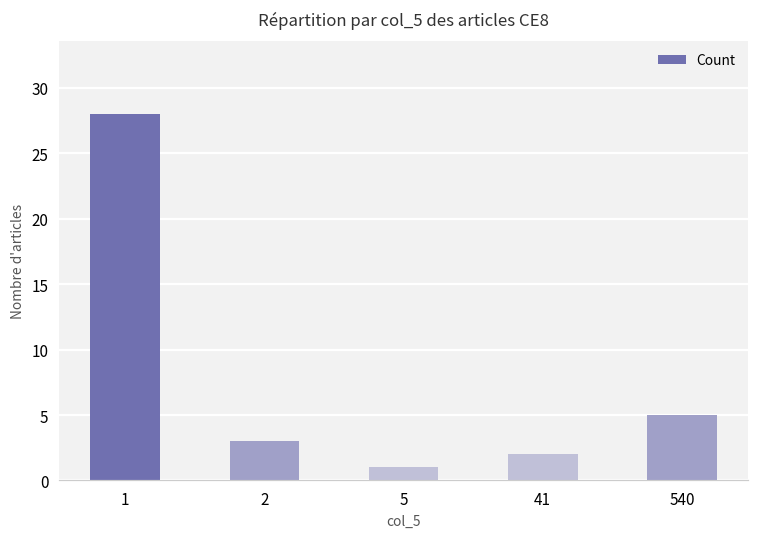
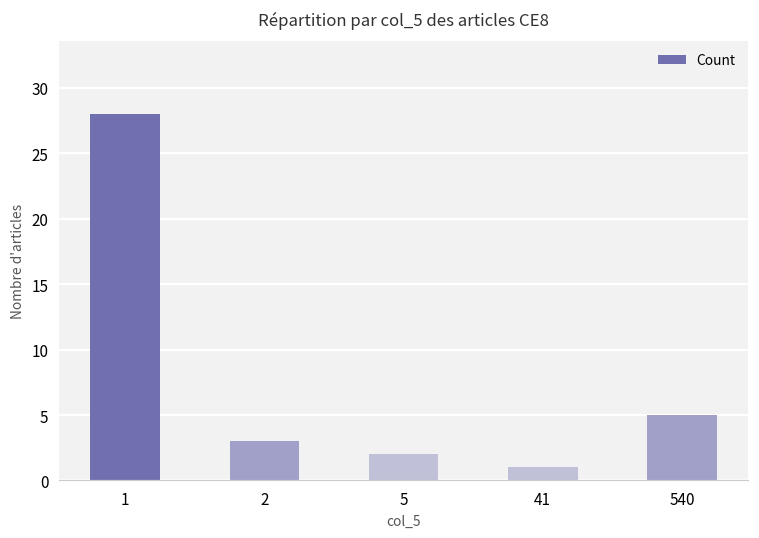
5: 1 -> 2
41: 2 -> 1
